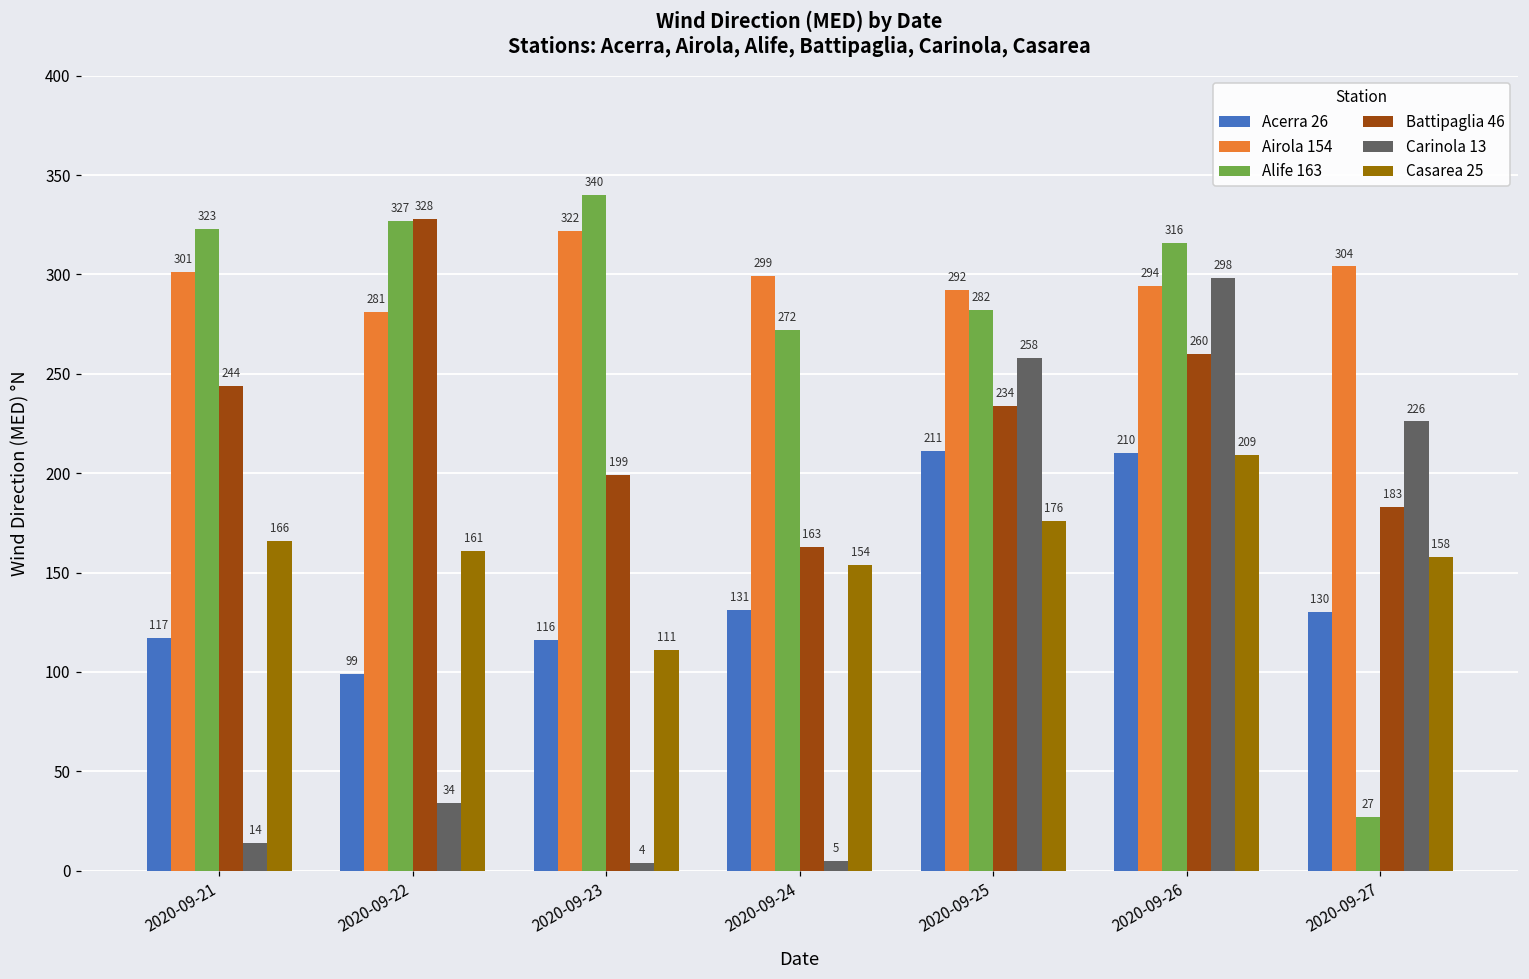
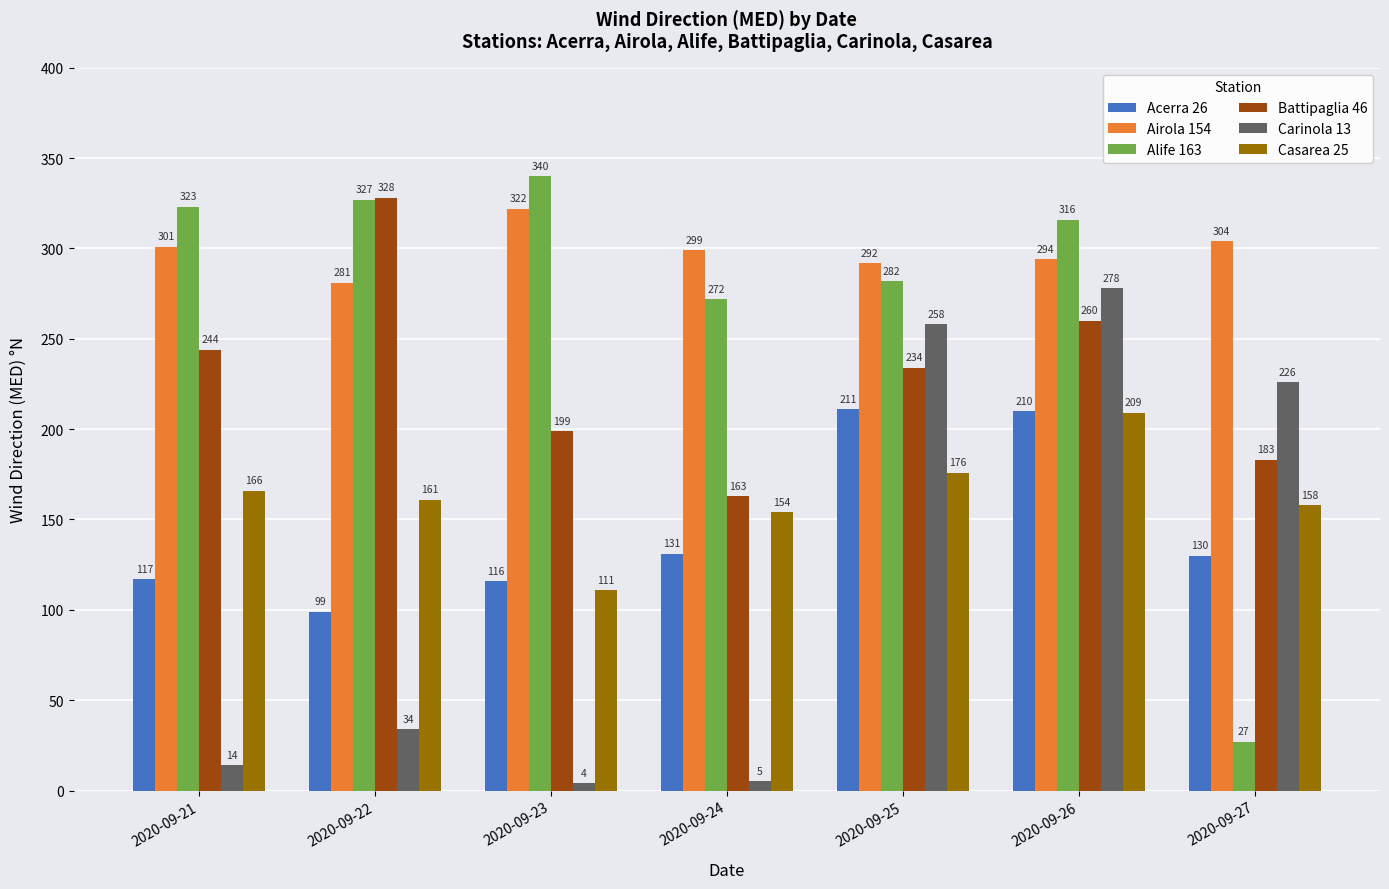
Carinola 13, 2020-09-26: 298 -> 278
